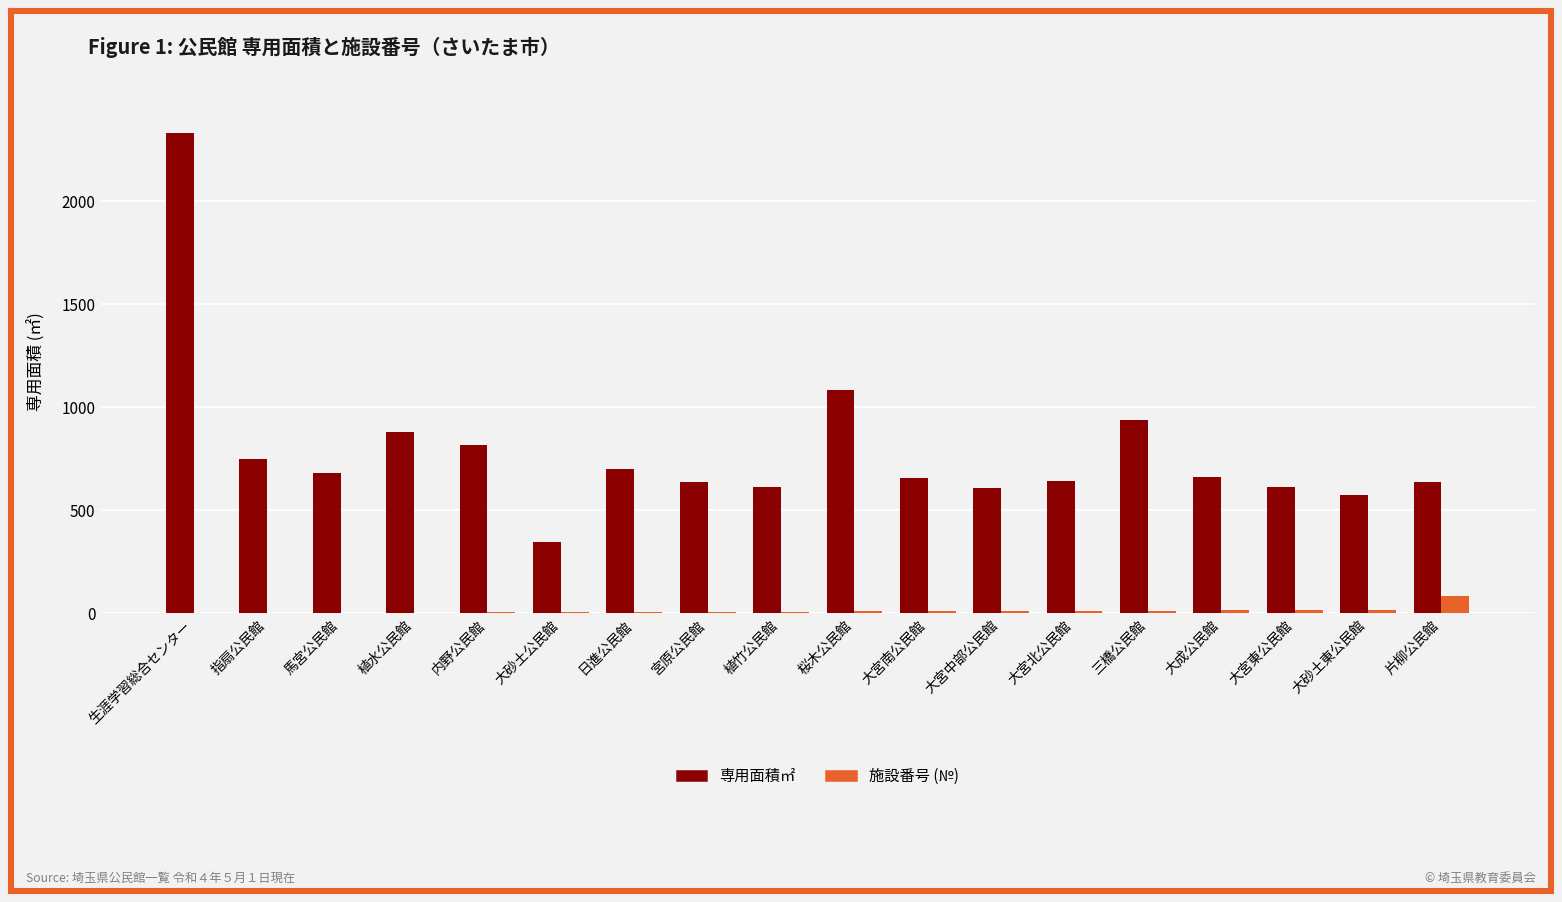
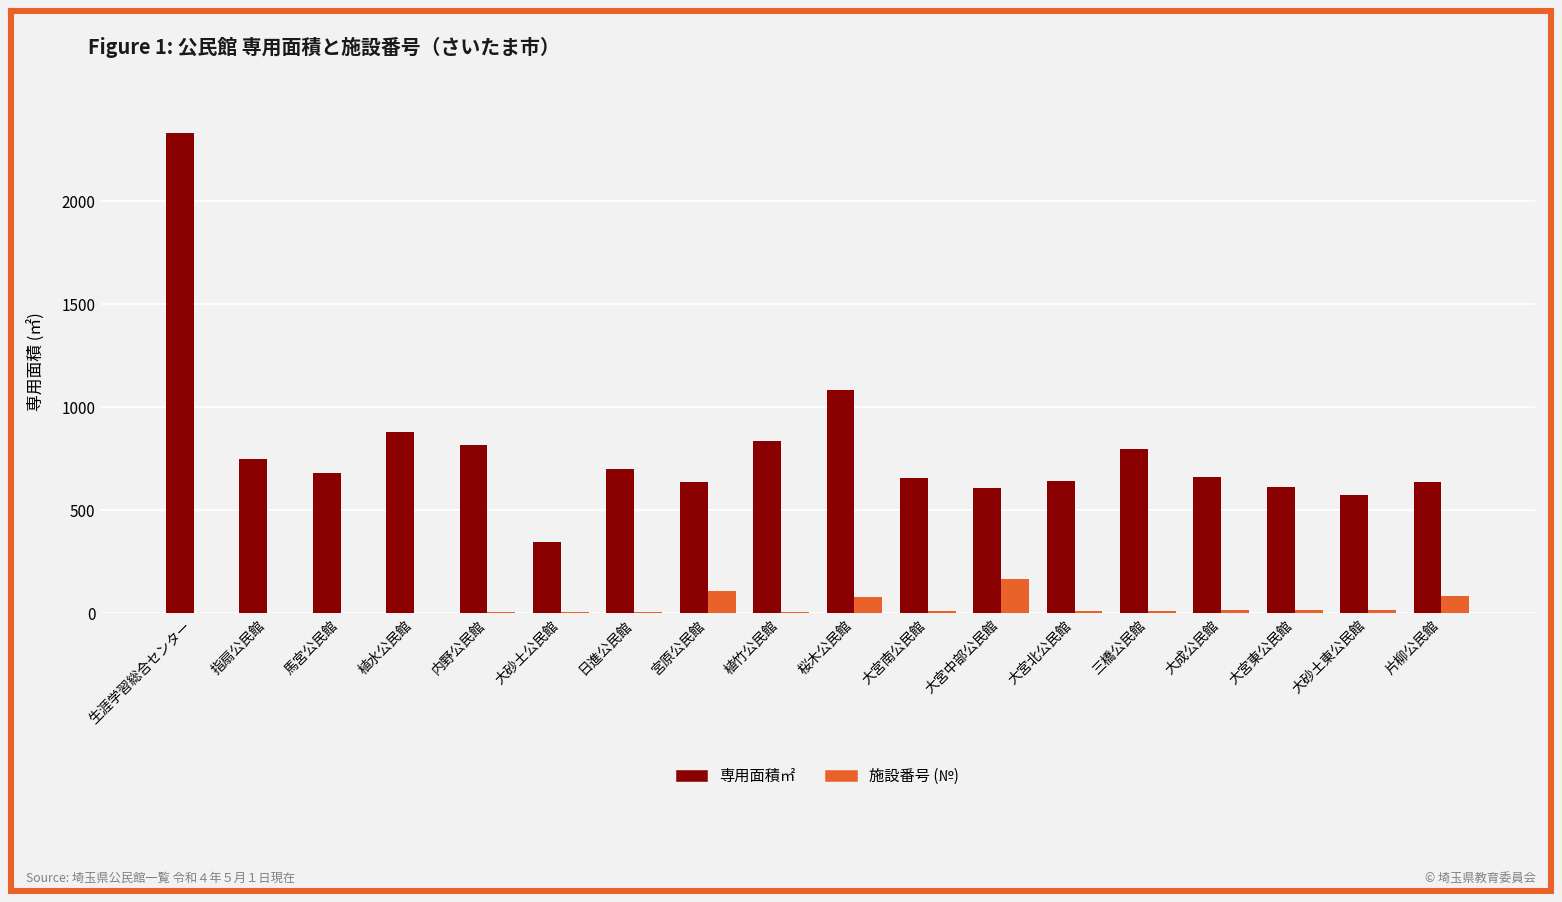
施設番号 (№), 宮原公民館: 10 -> 110
専用面積㎡, 植竹公民館: 610 -> 840
施設番号 (№), 桜木公民館: 10 -> 80
施設番号 (№), 大宮中部公民館: 10 -> 170
専用面積㎡, 三橋公民館: 940 -> 800
